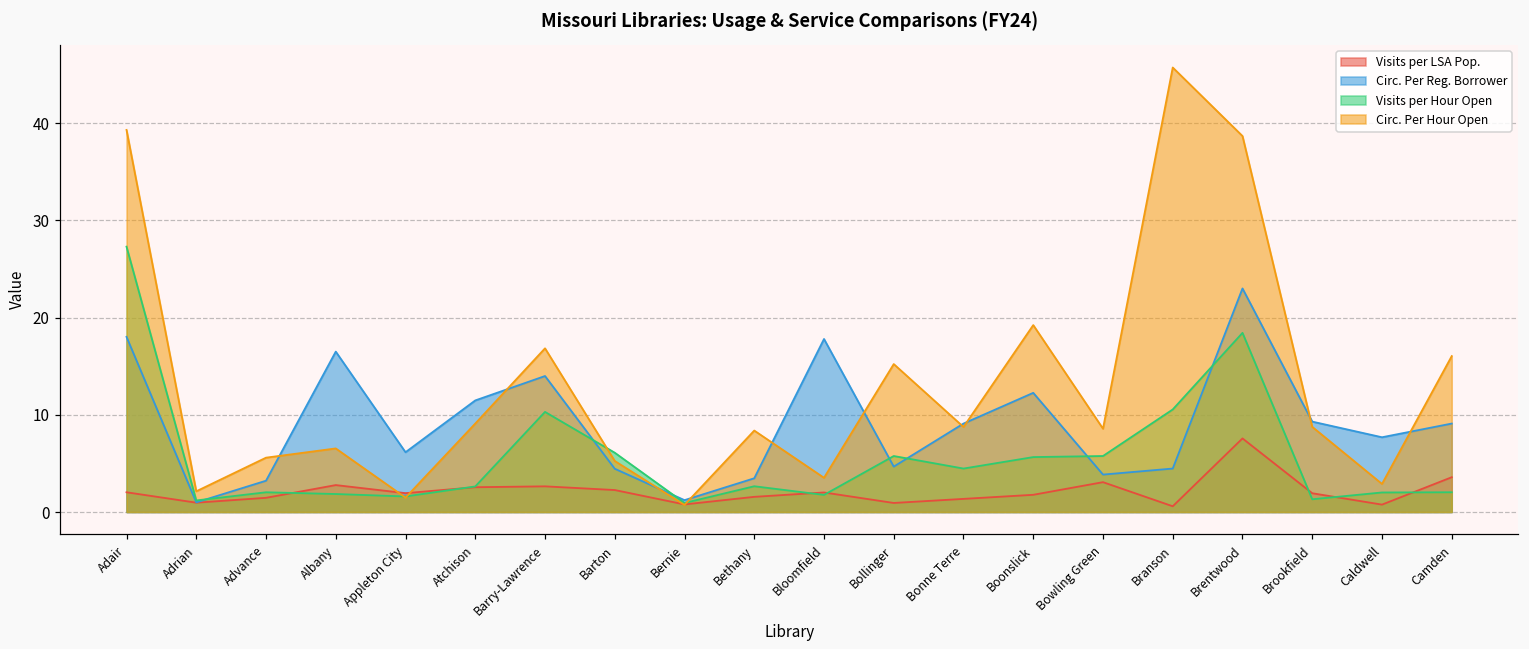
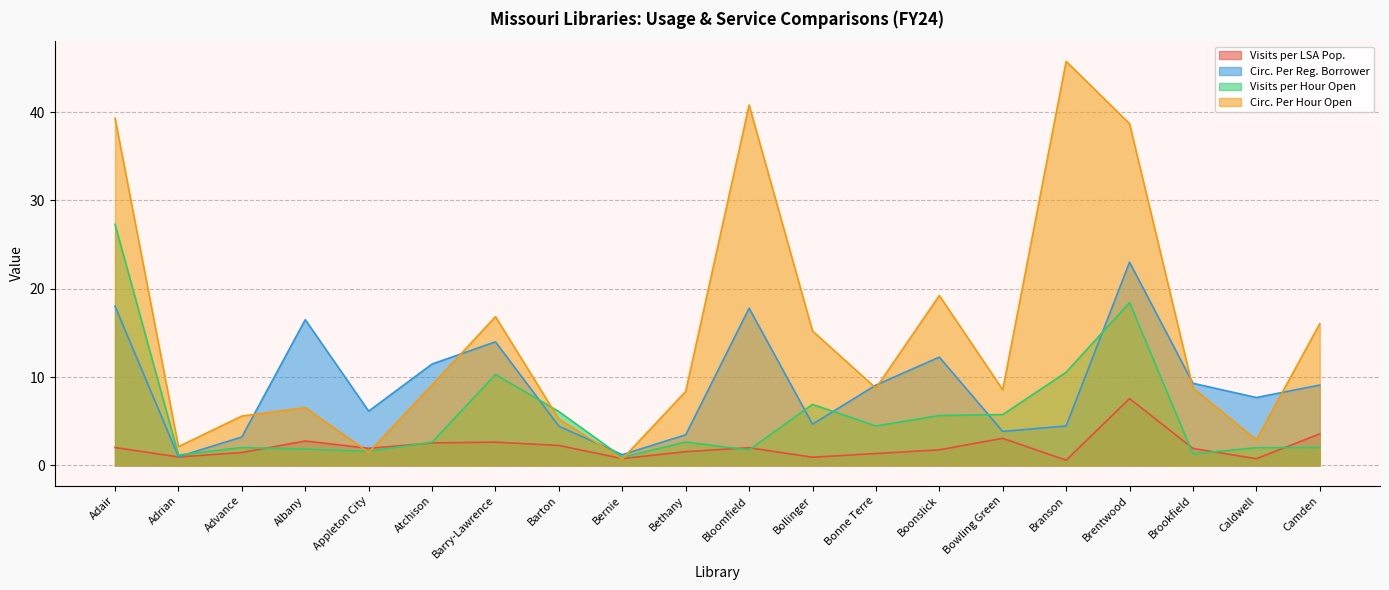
Circ. Per Hour Open, Bloomfield: 4 -> 41
Visits per Hour Open, Bollinger: 6 -> 7
